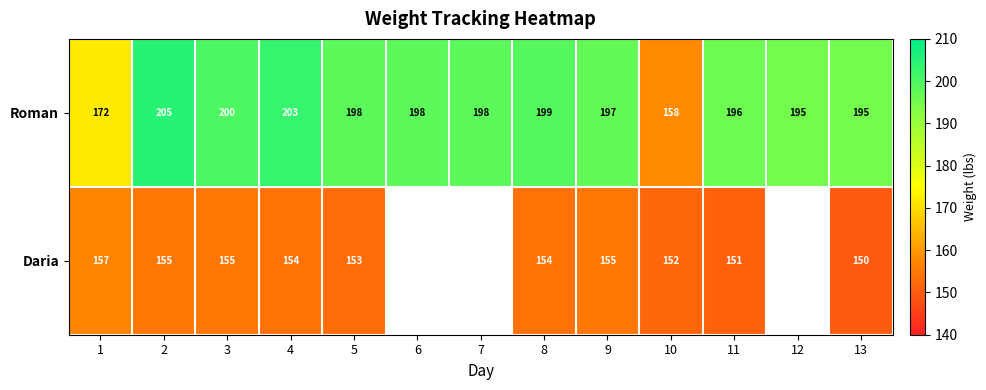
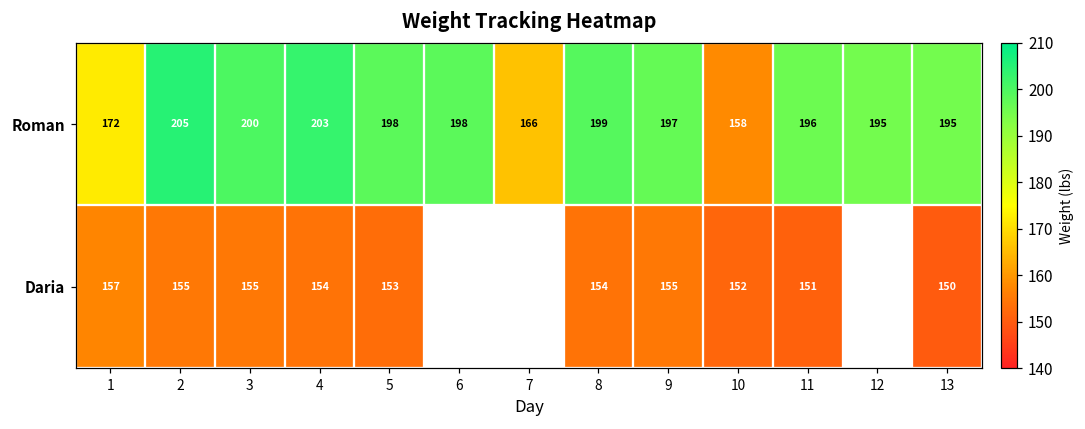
Roman, 7: 198 -> 166
